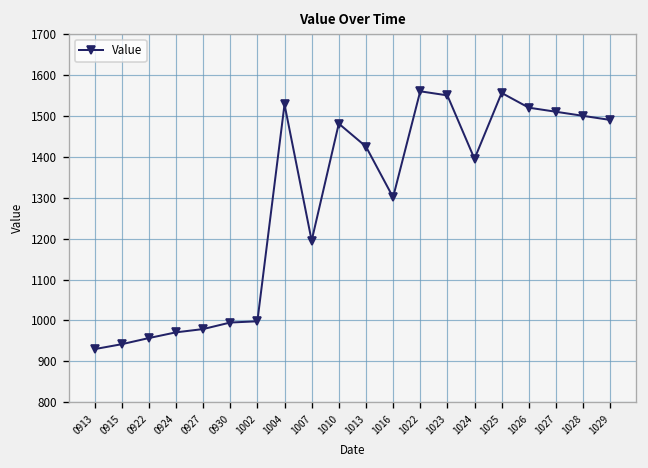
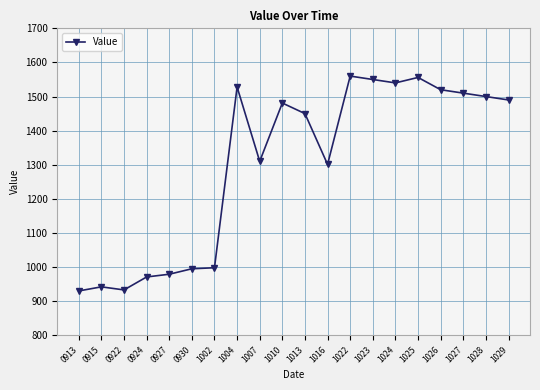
0922: 960 -> 930
1007: 1200 -> 1310
1013: 1430 -> 1450
1024: 1400 -> 1540
